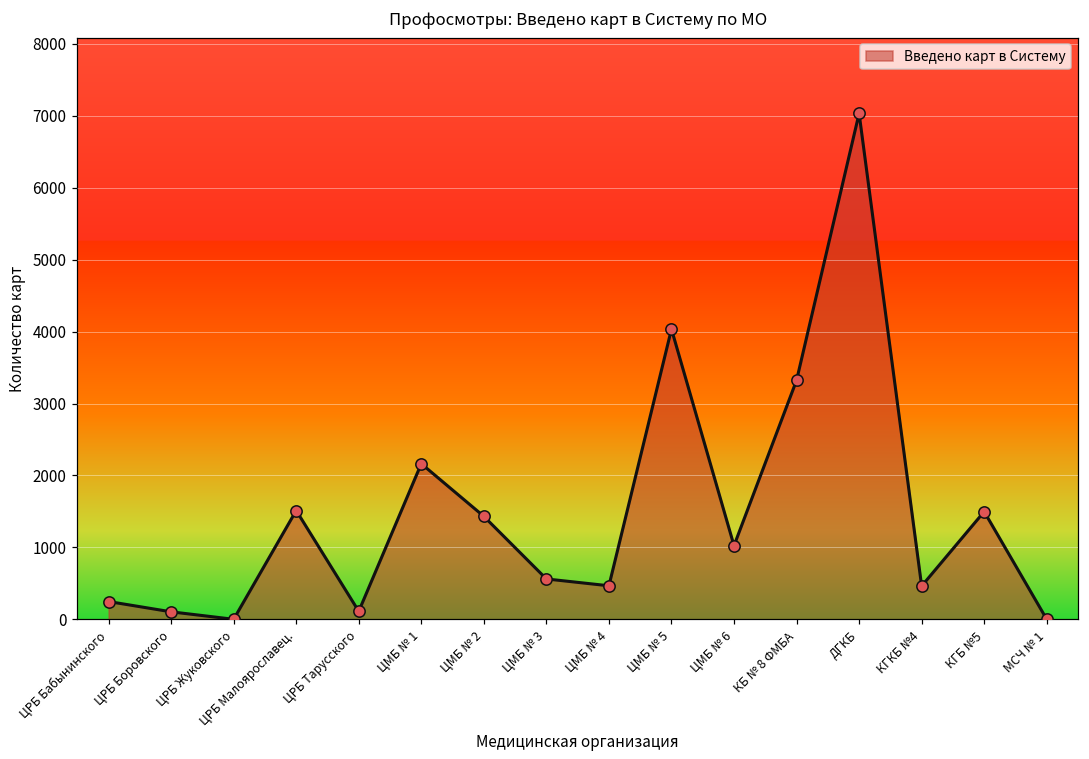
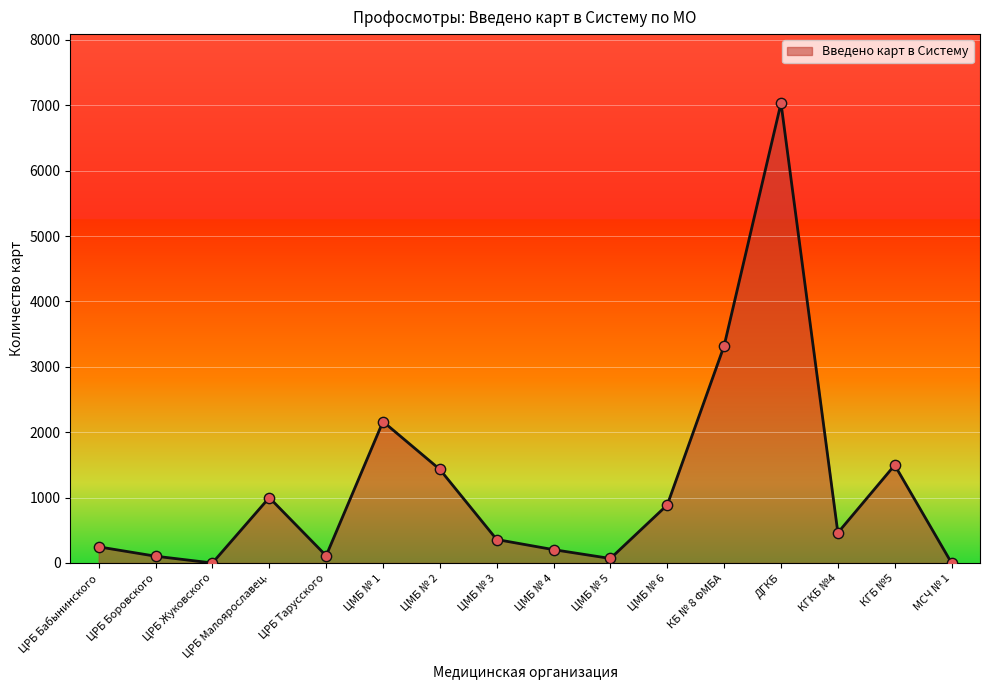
ЦРБ Малоярославец.: 1500 -> 1000
ЦМБ № 3: 600 -> 400
ЦМБ № 4: 500 -> 200
ЦМБ № 5: 4000 -> 100
ЦМБ № 6: 1000 -> 900
